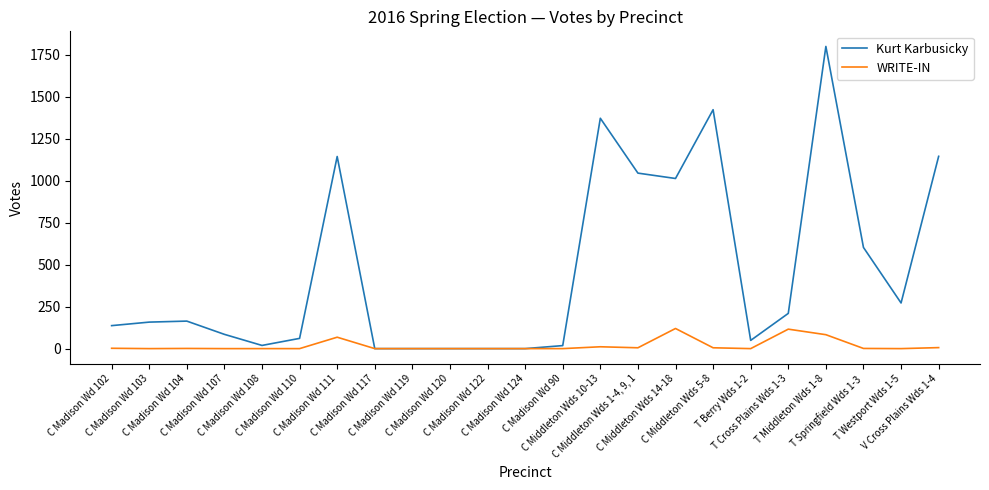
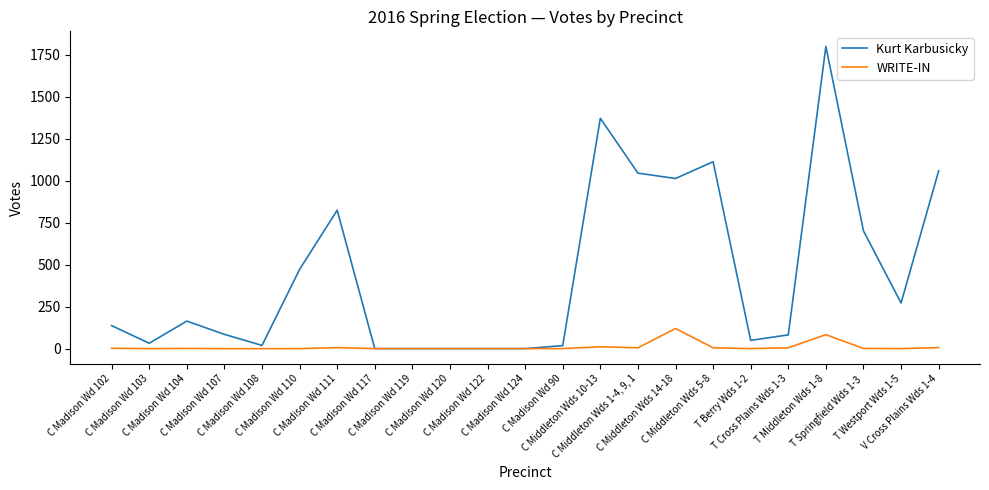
Kurt Karbusicky, C Madison Wd 103: 160 -> 30
Kurt Karbusicky, C Madison Wd 110: 60 -> 470
Kurt Karbusicky, C Madison Wd 111: 1150 -> 830
WRITE-IN, C Madison Wd 111: 70 -> 10
Kurt Karbusicky, C Middleton Wds 5-8: 1420 -> 1110
Kurt Karbusicky, T Cross Plains Wds 1-3: 210 -> 80
WRITE-IN, T Cross Plains Wds 1-3: 120 -> 10
Kurt Karbusicky, T Springfield Wds 1-3: 600 -> 700
Kurt Karbusicky, V Cross Plains Wds 1-4: 1150 -> 1060
